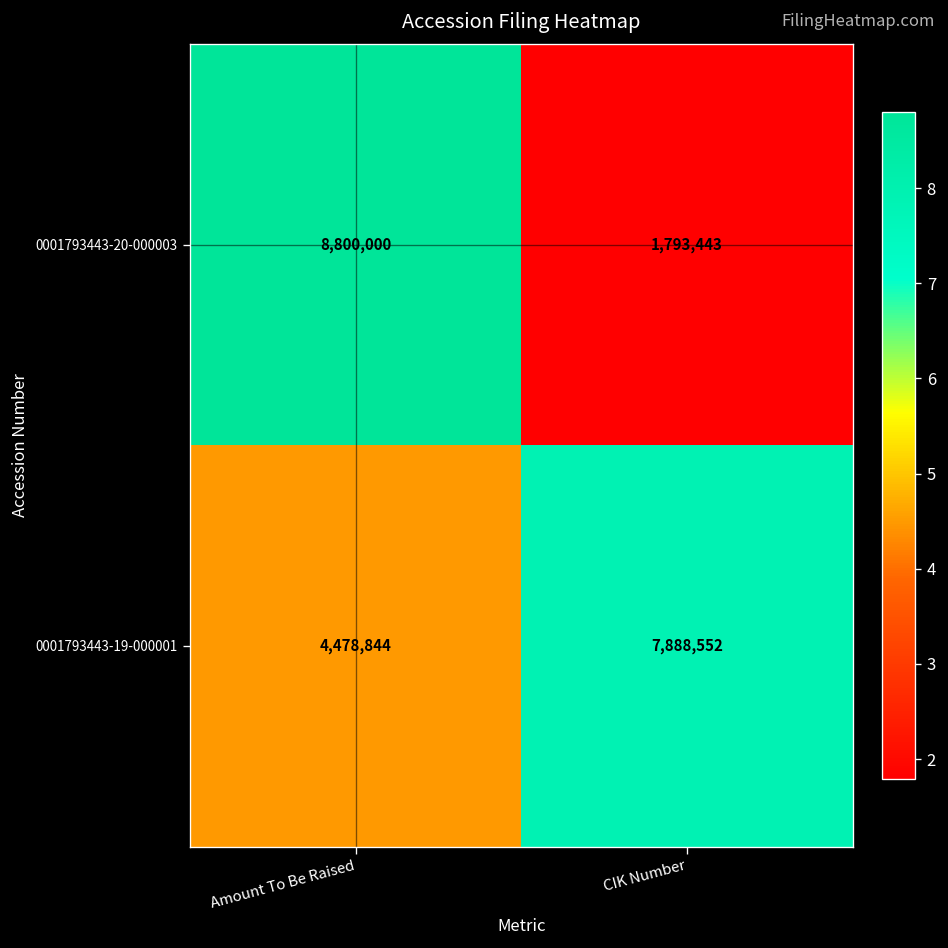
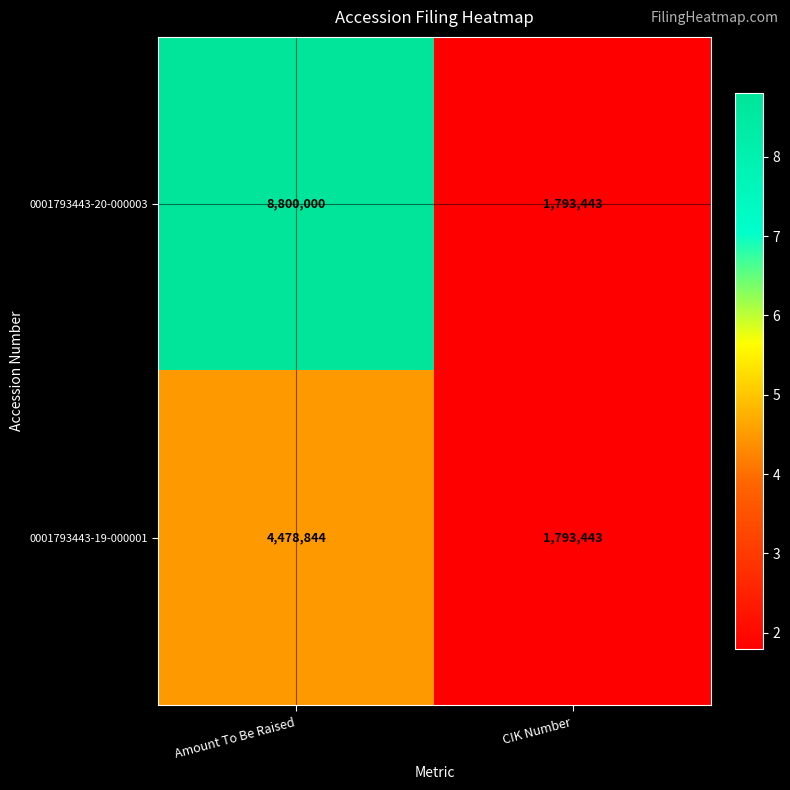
0001793443-19-000001, CIK Number: 7,888,552 -> 1,793,443
